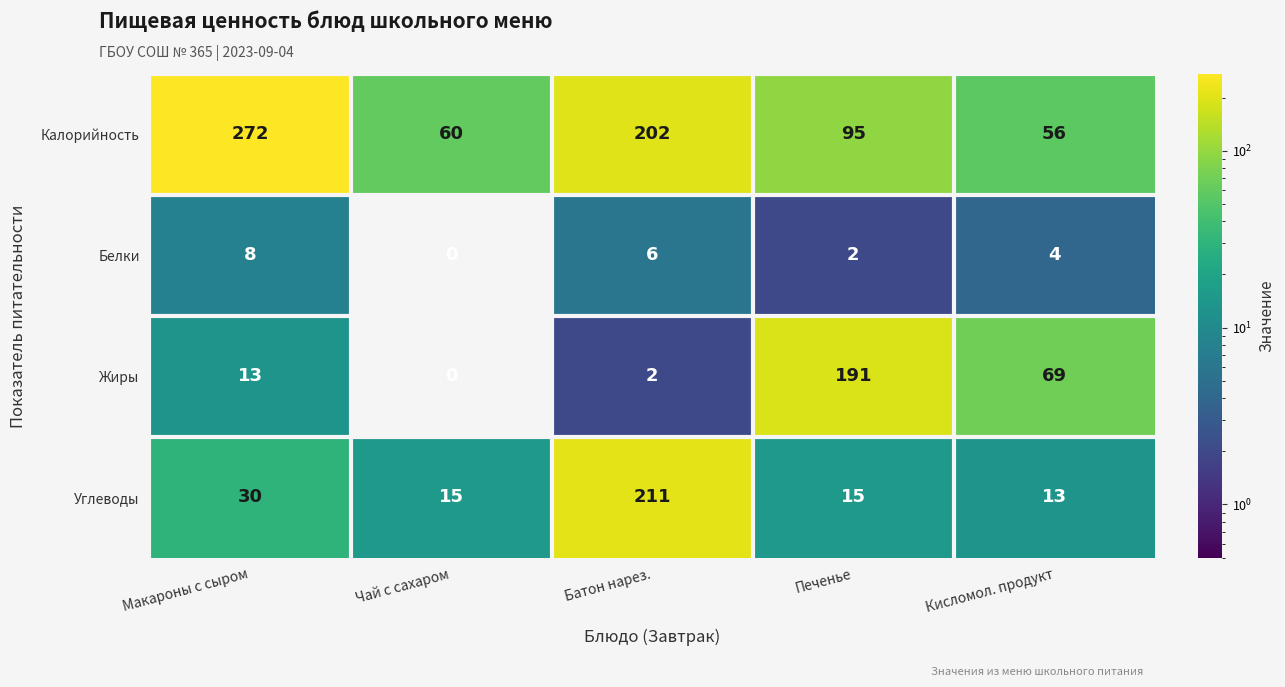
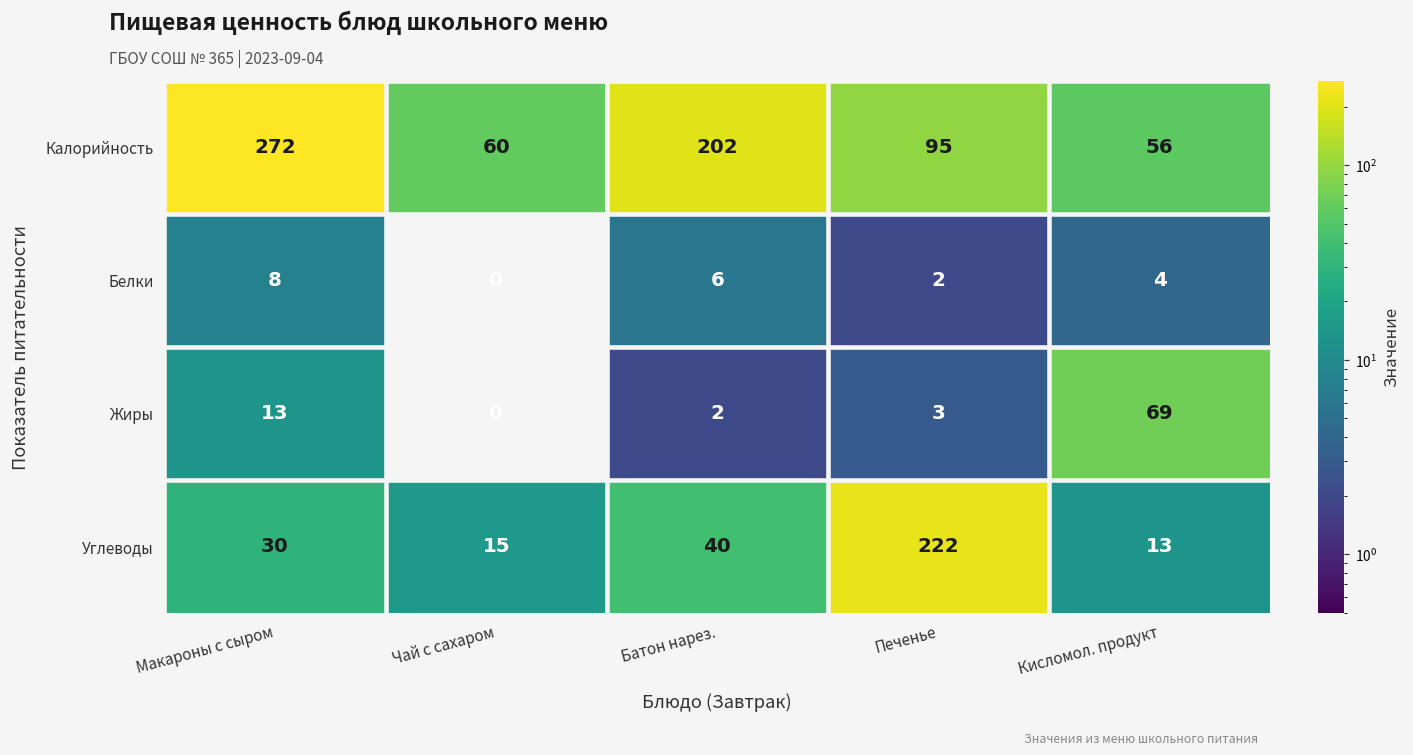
Жиры, Печенье: 191 -> 3
Углеводы, Батон нарез.: 211 -> 40
Углеводы, Печенье: 15 -> 222
